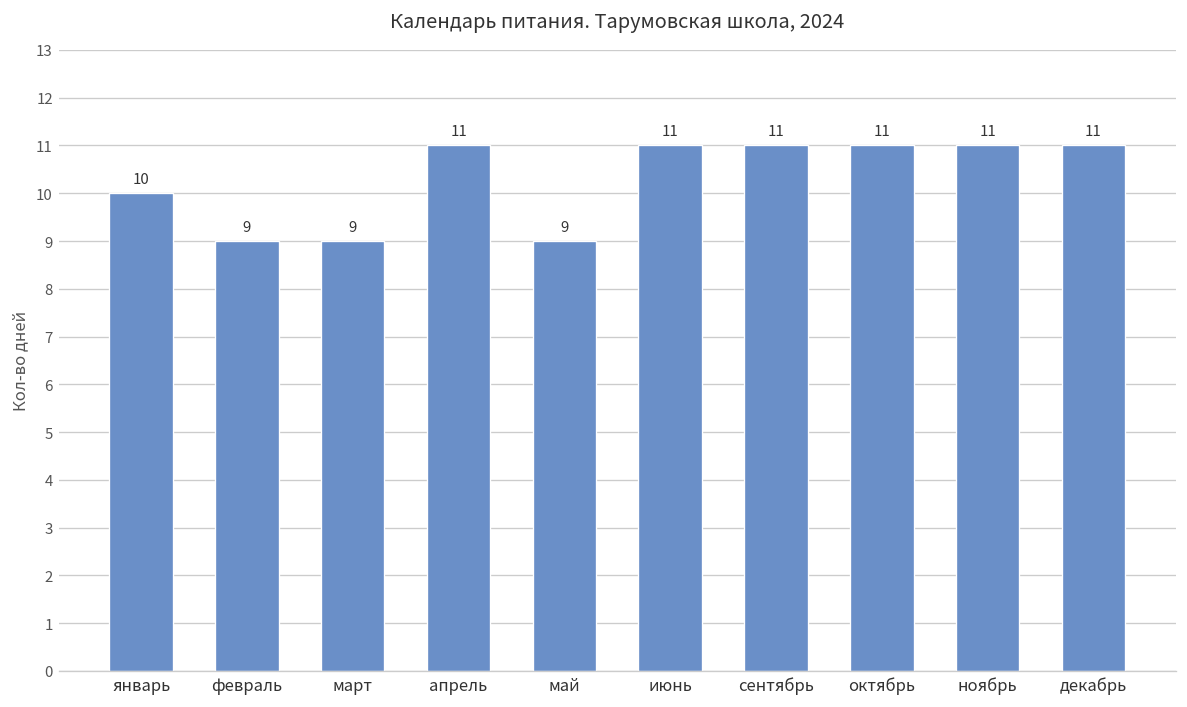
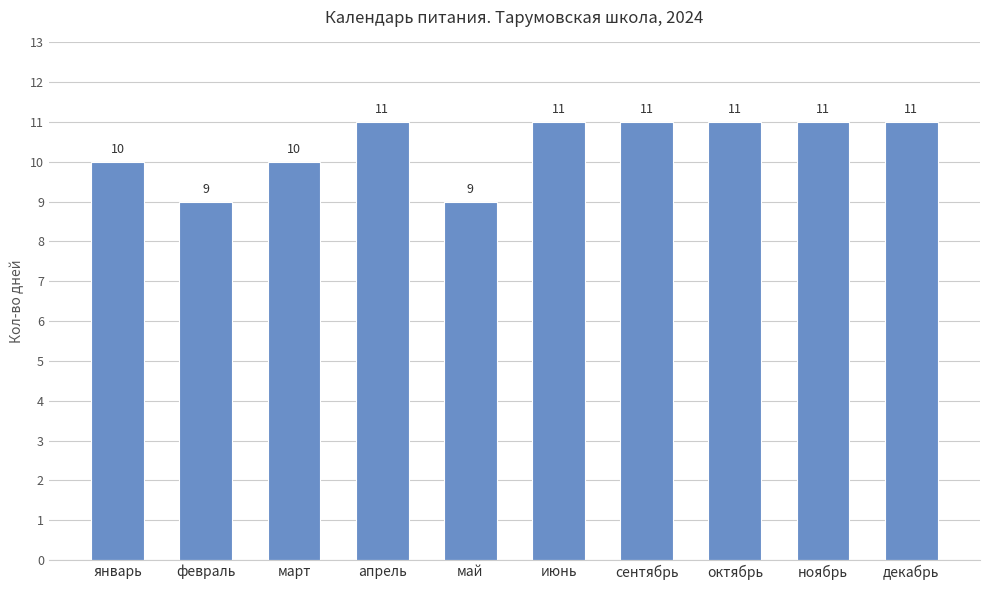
март: 9 -> 10
